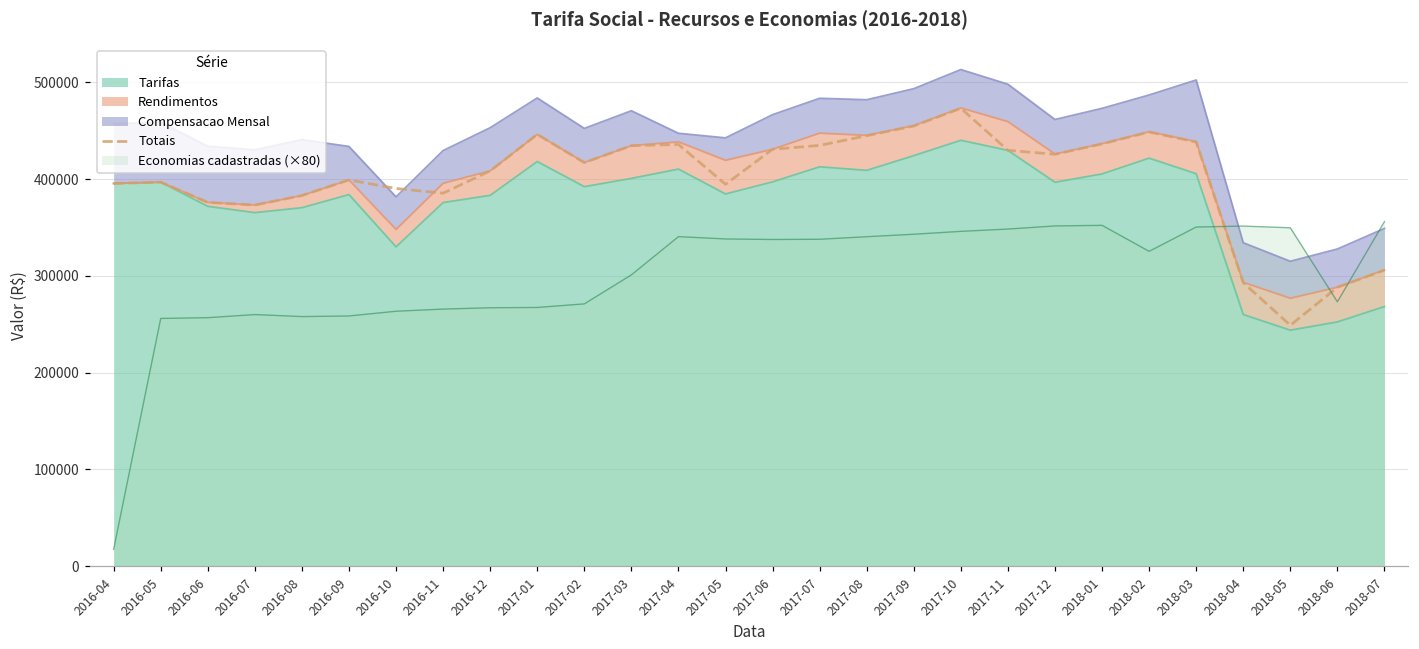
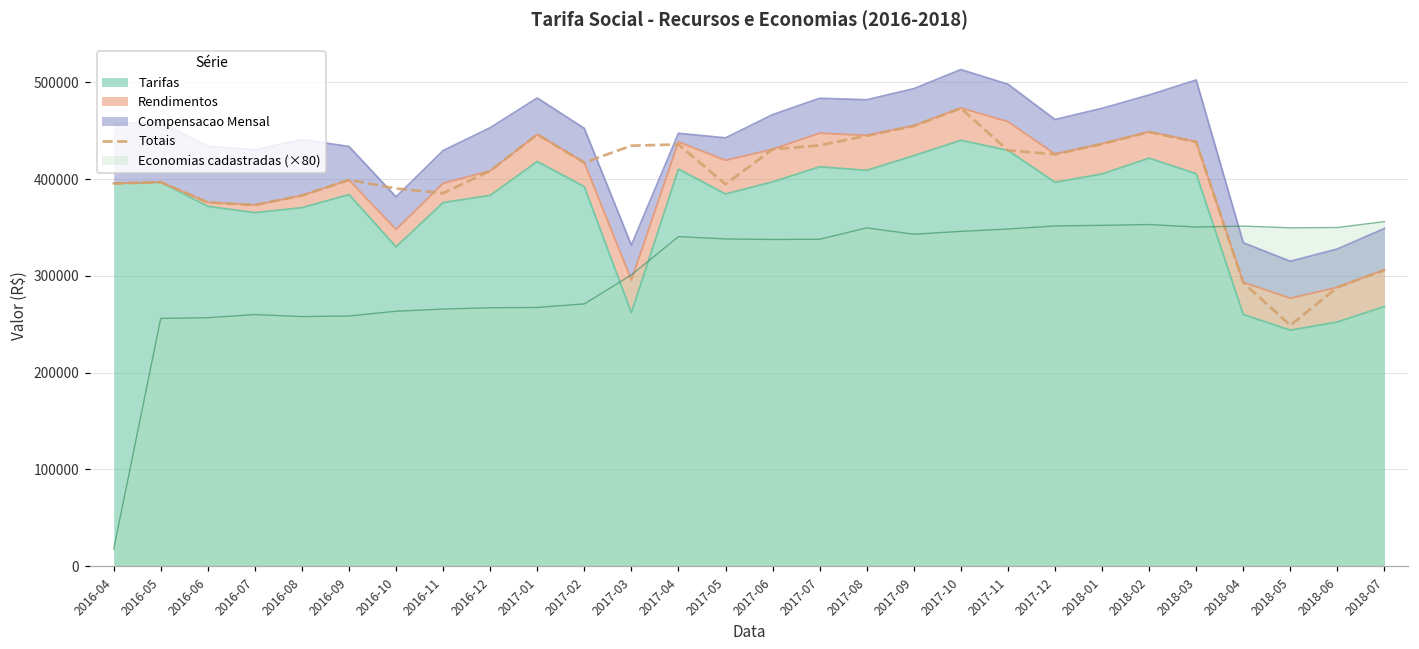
Tarifas, 2017-03: 400000 -> 260000
Economias cadastradas (×80), 2017-08: 340000 -> 350000
Economias cadastradas (×80), 2018-02: 330000 -> 350000
Economias cadastradas (×80), 2018-06: 270000 -> 350000
